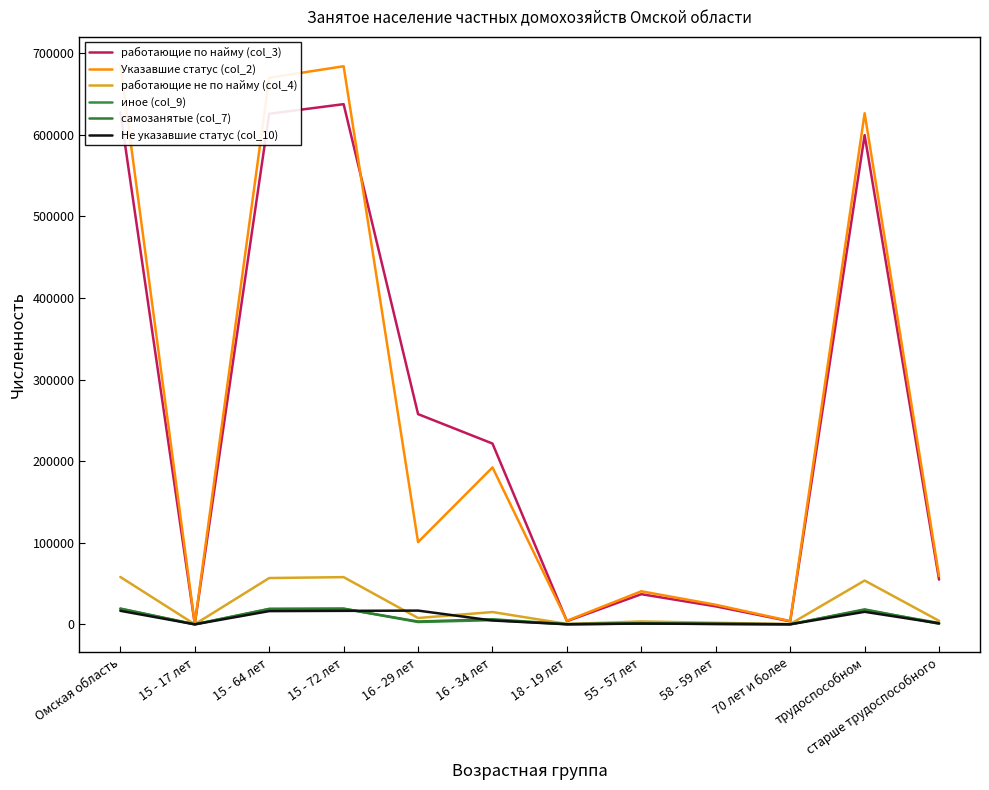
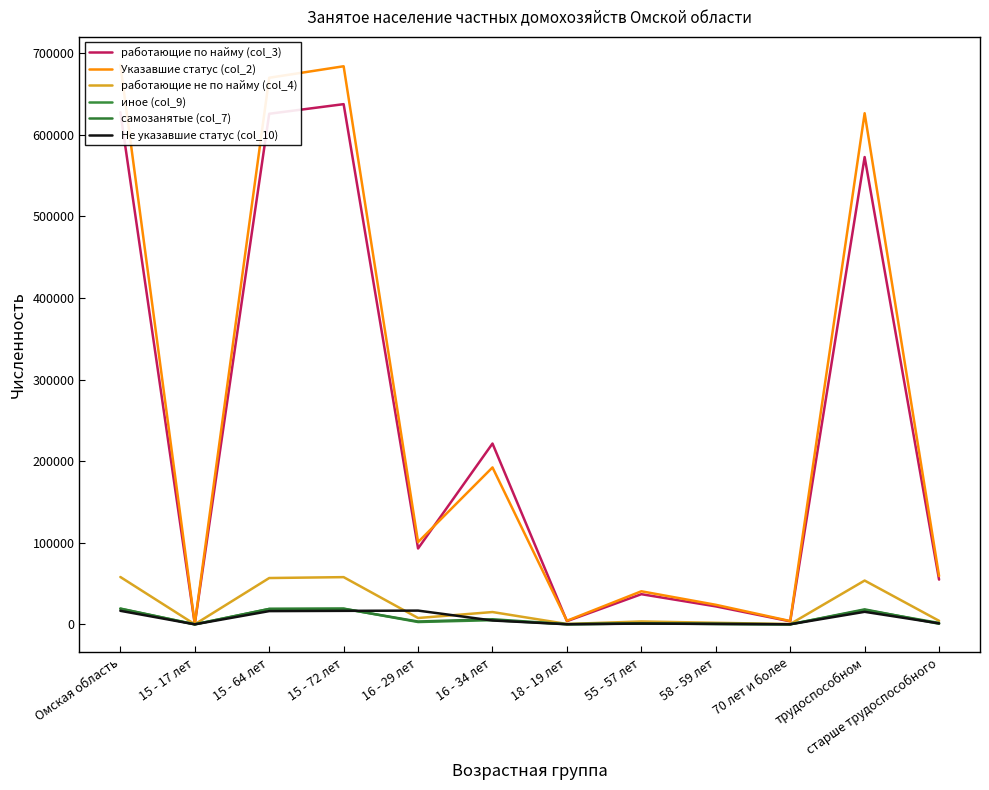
работающие по найму (col_3), 16 - 29 лет: 260000 -> 90000
работающие по найму (col_3), трудоспособном: 600000 -> 570000
